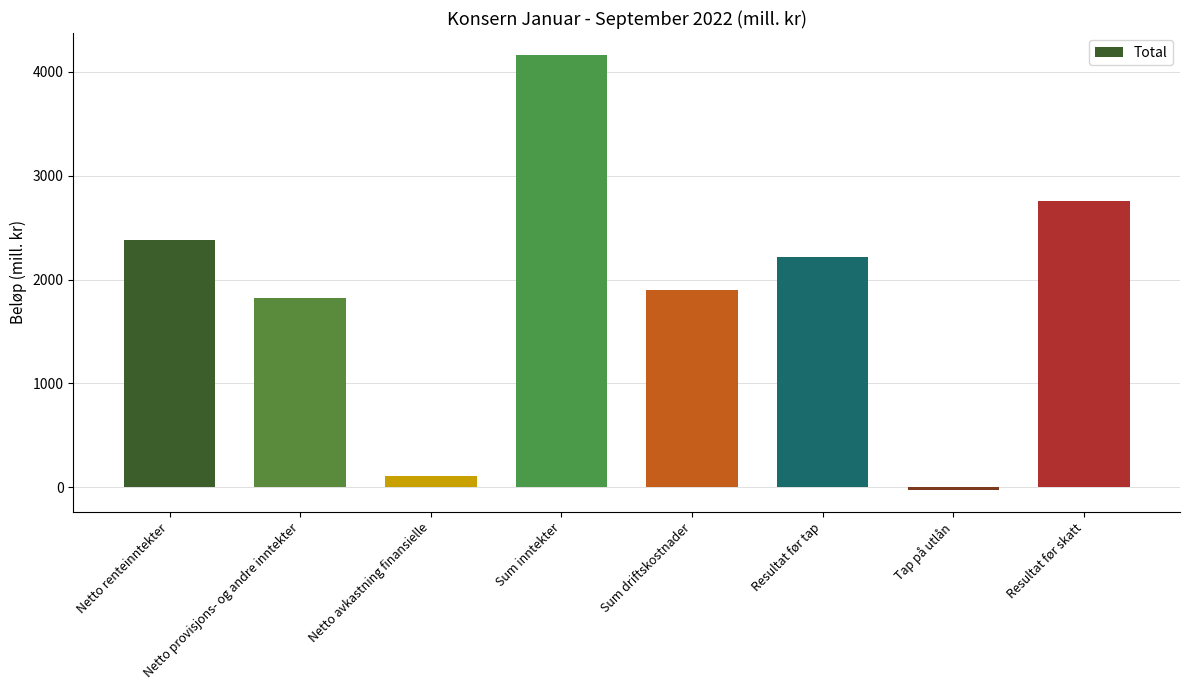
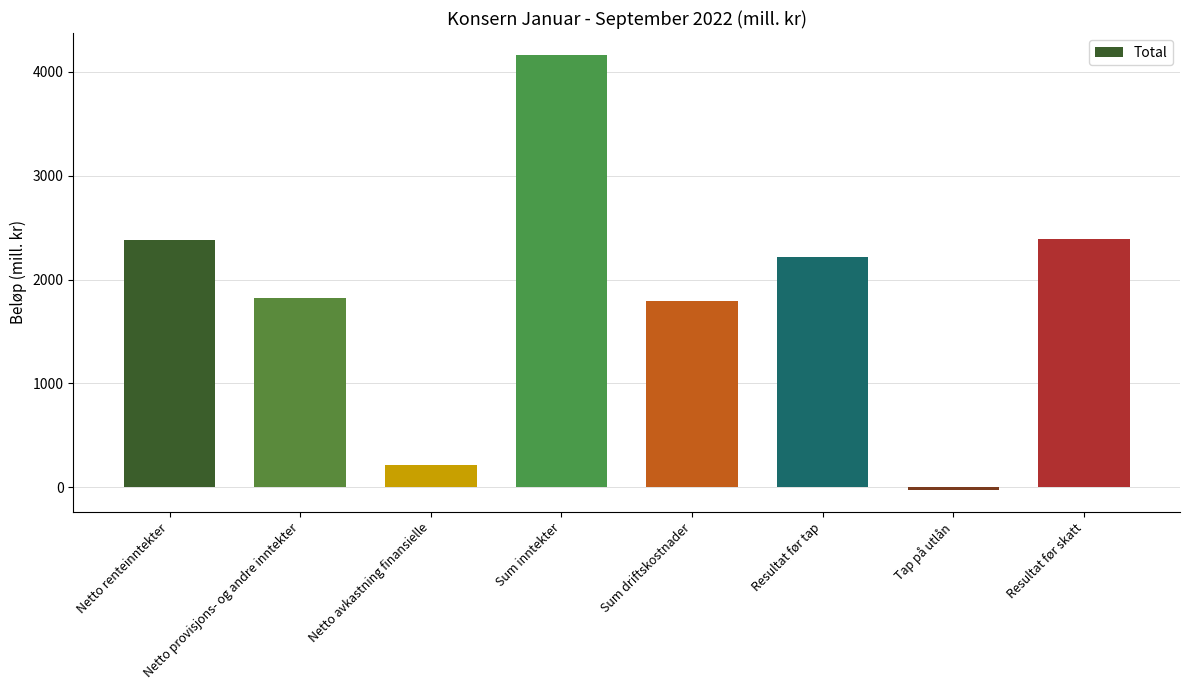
Netto avkastning finansielle: 110 -> 220
Sum driftskostnader: 1900 -> 1800
Resultat før skatt: 2760 -> 2390
